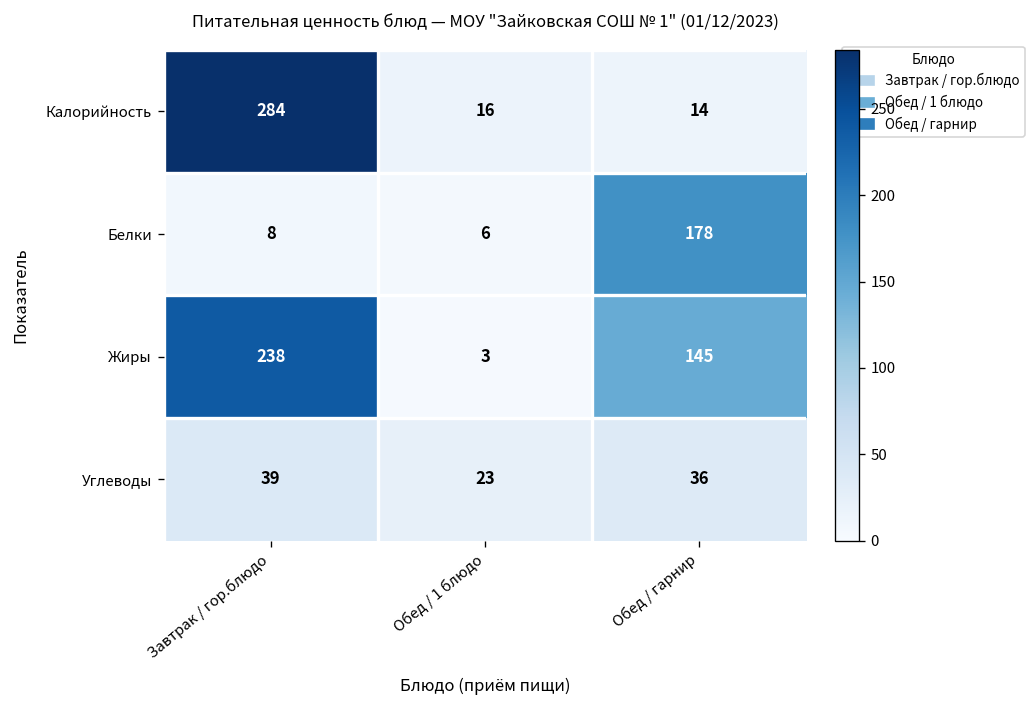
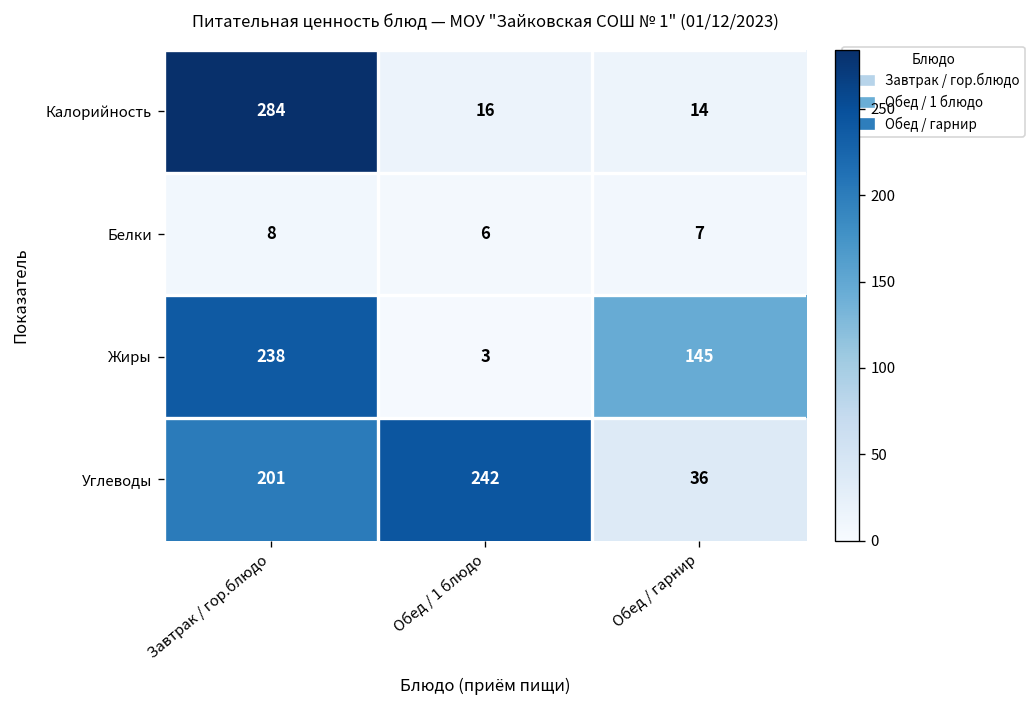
Белки, Обед / гарнир: 178 -> 7
Углеводы, Завтрак / гор.блюдо: 39 -> 201
Углеводы, Обед / 1 блюдо: 23 -> 242
